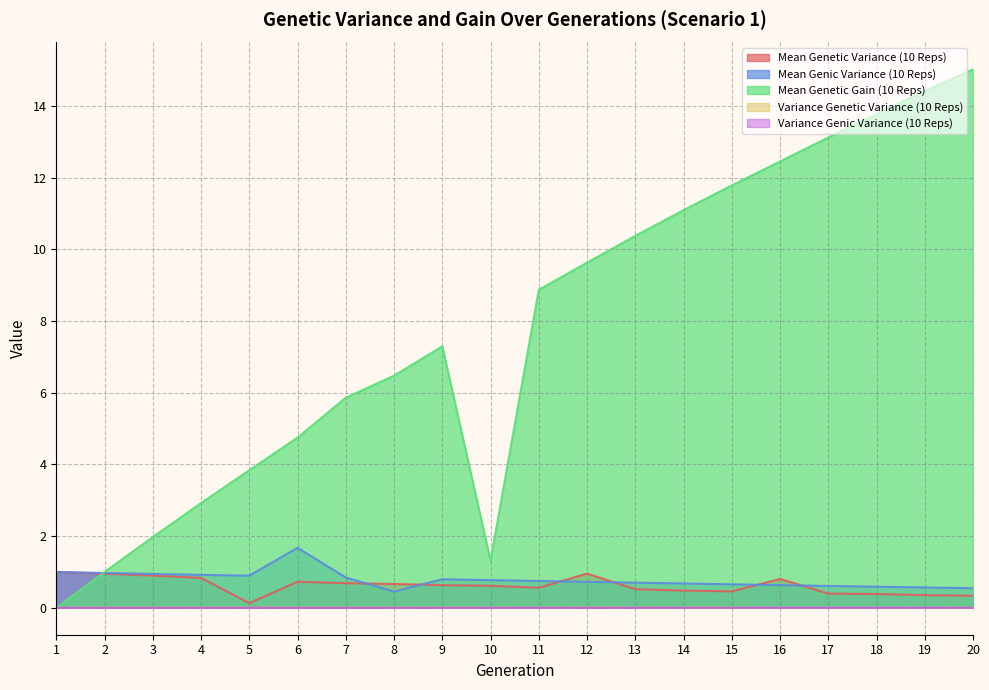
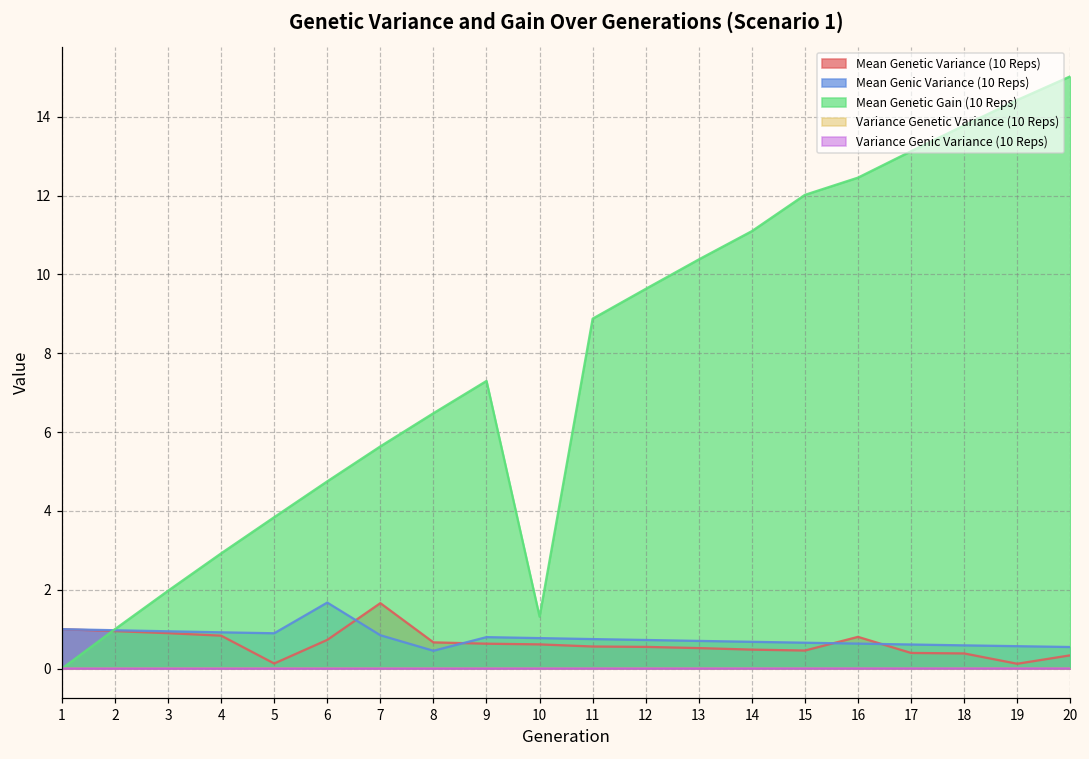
Mean Genetic Variance (10 Reps), 7: 0.7 -> 1.7
Mean Genetic Gain (10 Reps), 7: 5.9 -> 5.6
Mean Genetic Variance (10 Reps), 12: 1.0 -> 0.6
Mean Genetic Gain (10 Reps), 15: 11.8 -> 12.0
Mean Genetic Variance (10 Reps), 19: 0.4 -> 0.1
